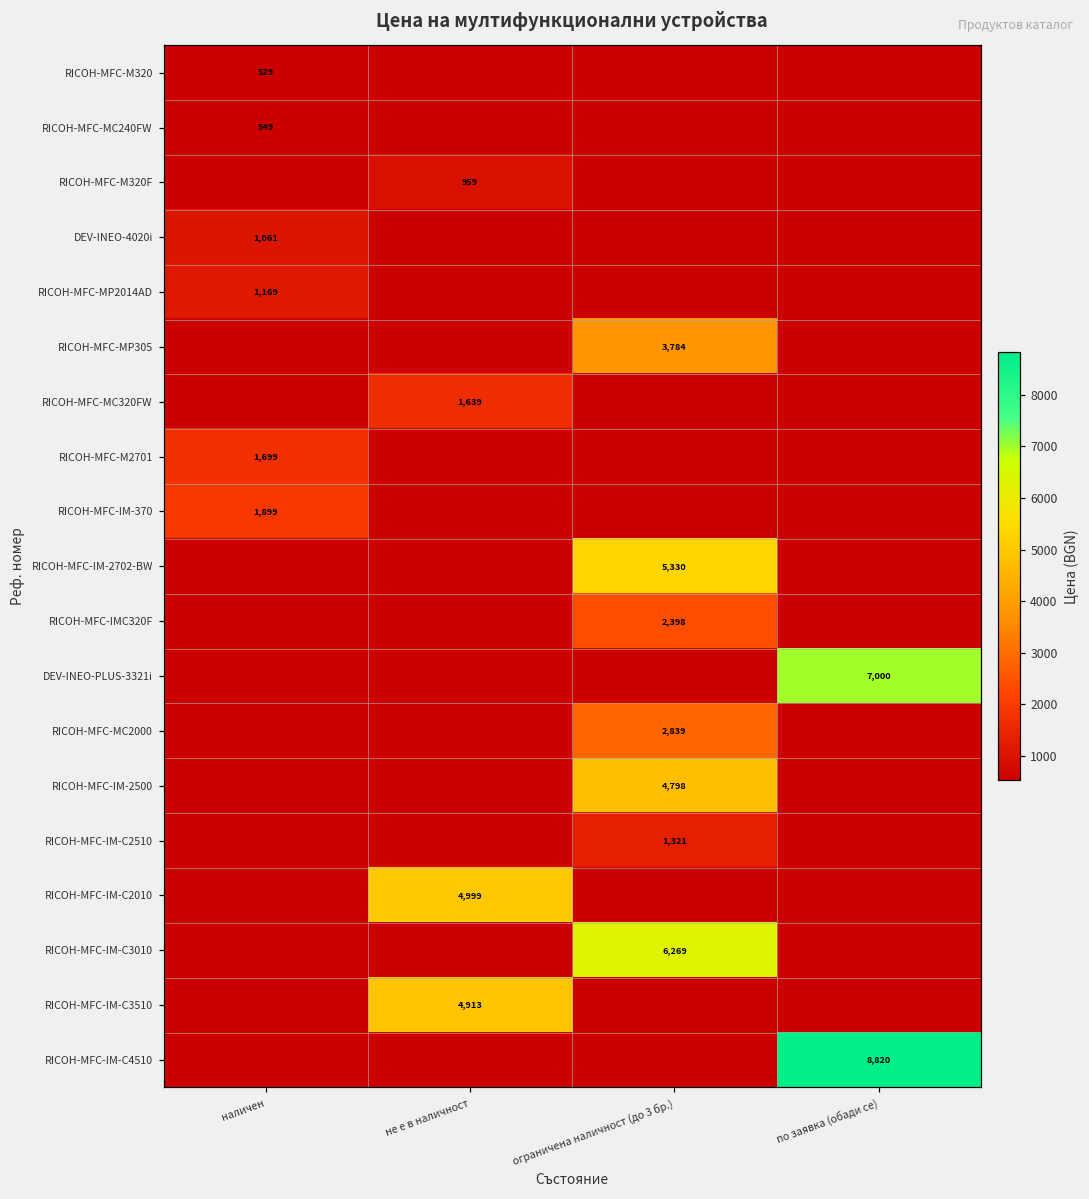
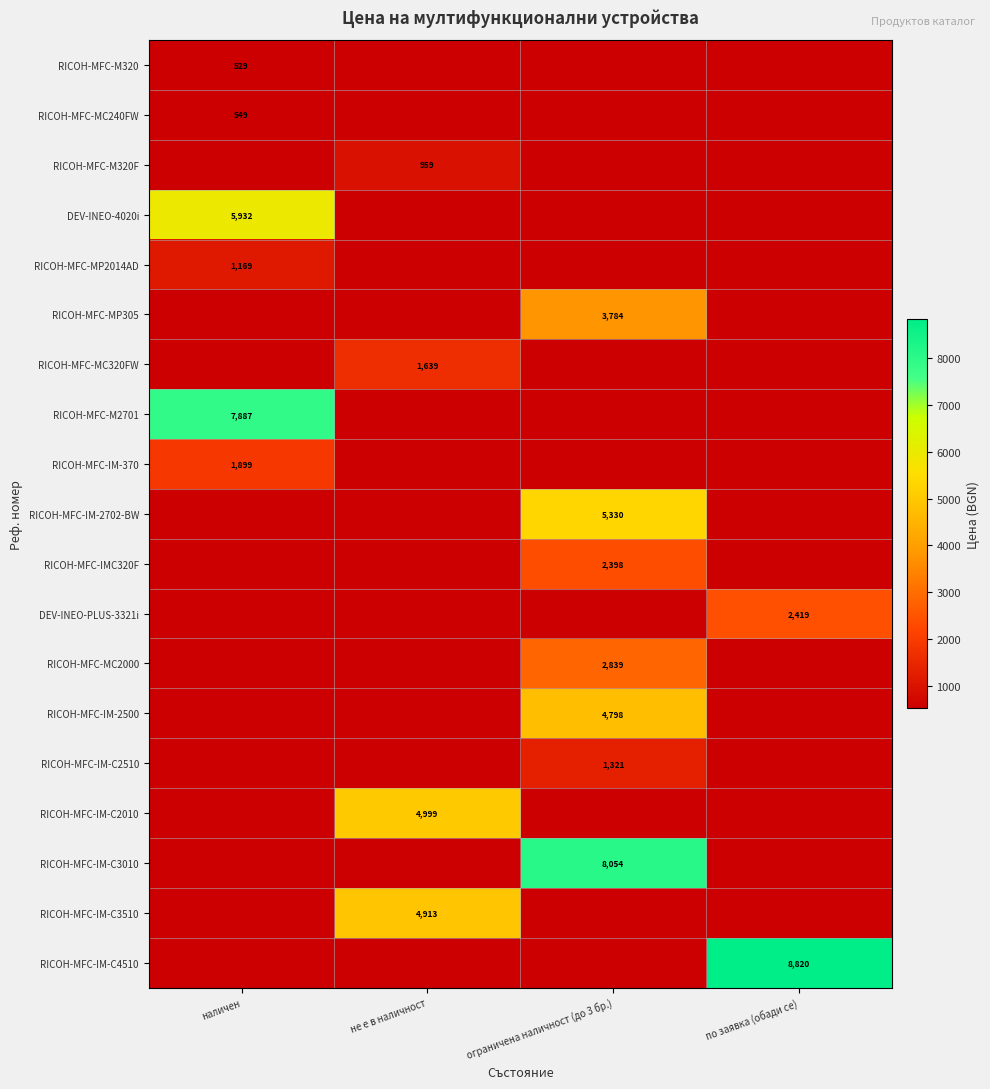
DEV-INEO-4020i, наличен: 1,061 -> 5,932
RICOH-MFC-M2701, наличен: 1,699 -> 7,887
DEV-INEO-PLUS-3321i, по заявка (обади се): 7,000 -> 2,419
RICOH-MFC-IM-C3010, ограничена наличност (до 3 бр.): 6,269 -> 8,054
